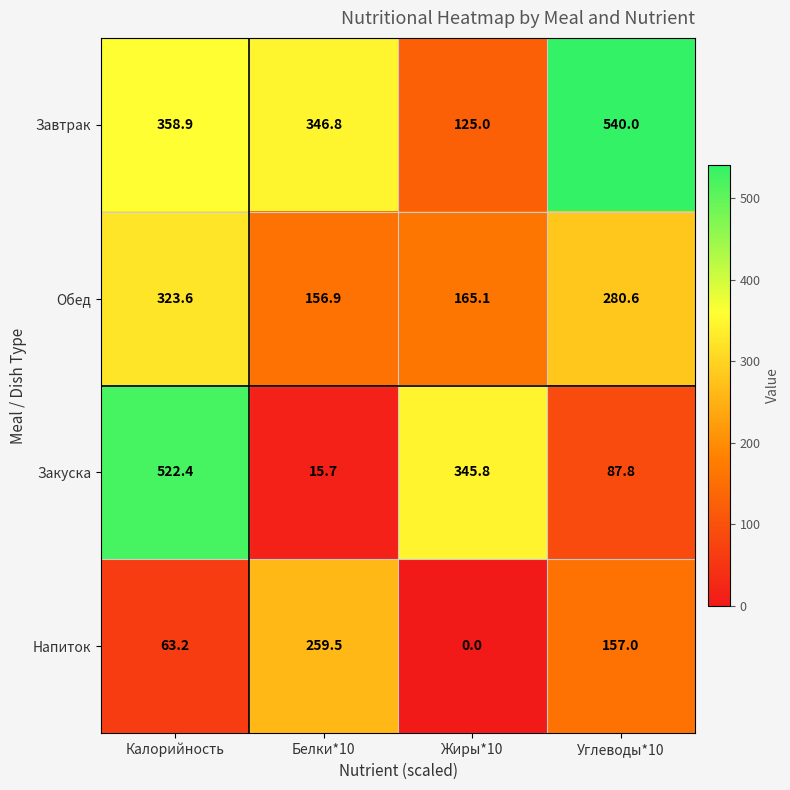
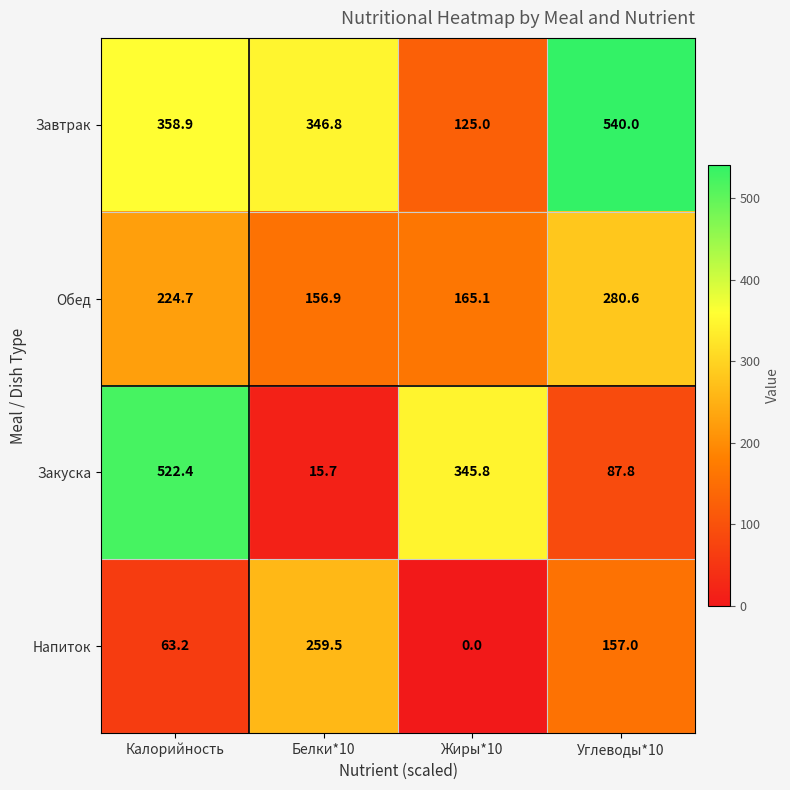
Обед, Калорийность: 323.6 -> 224.7
